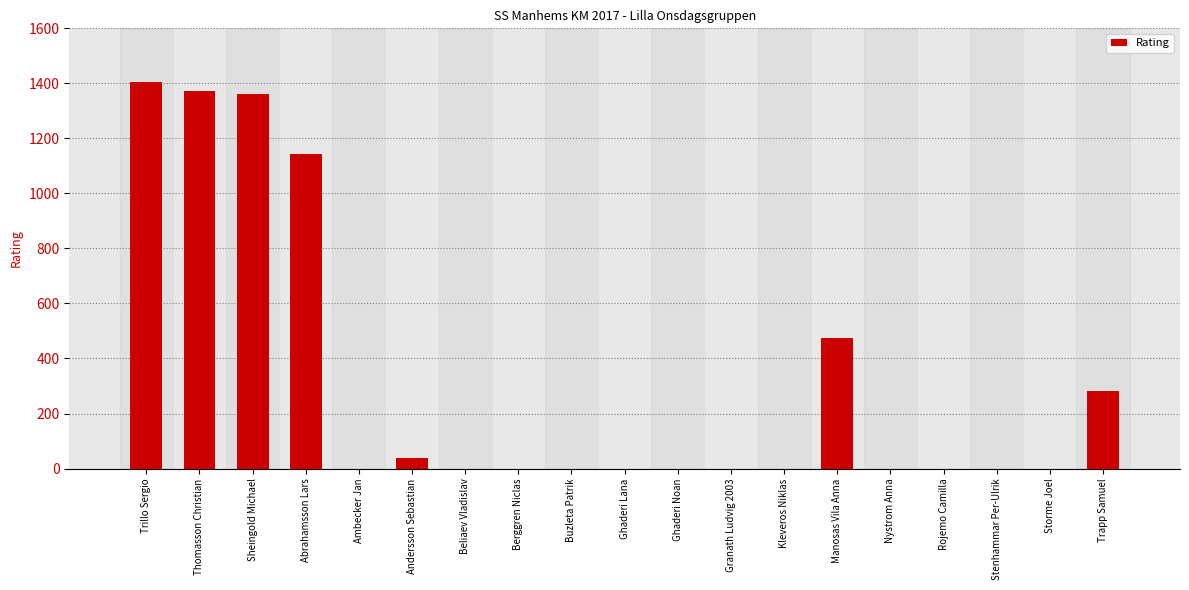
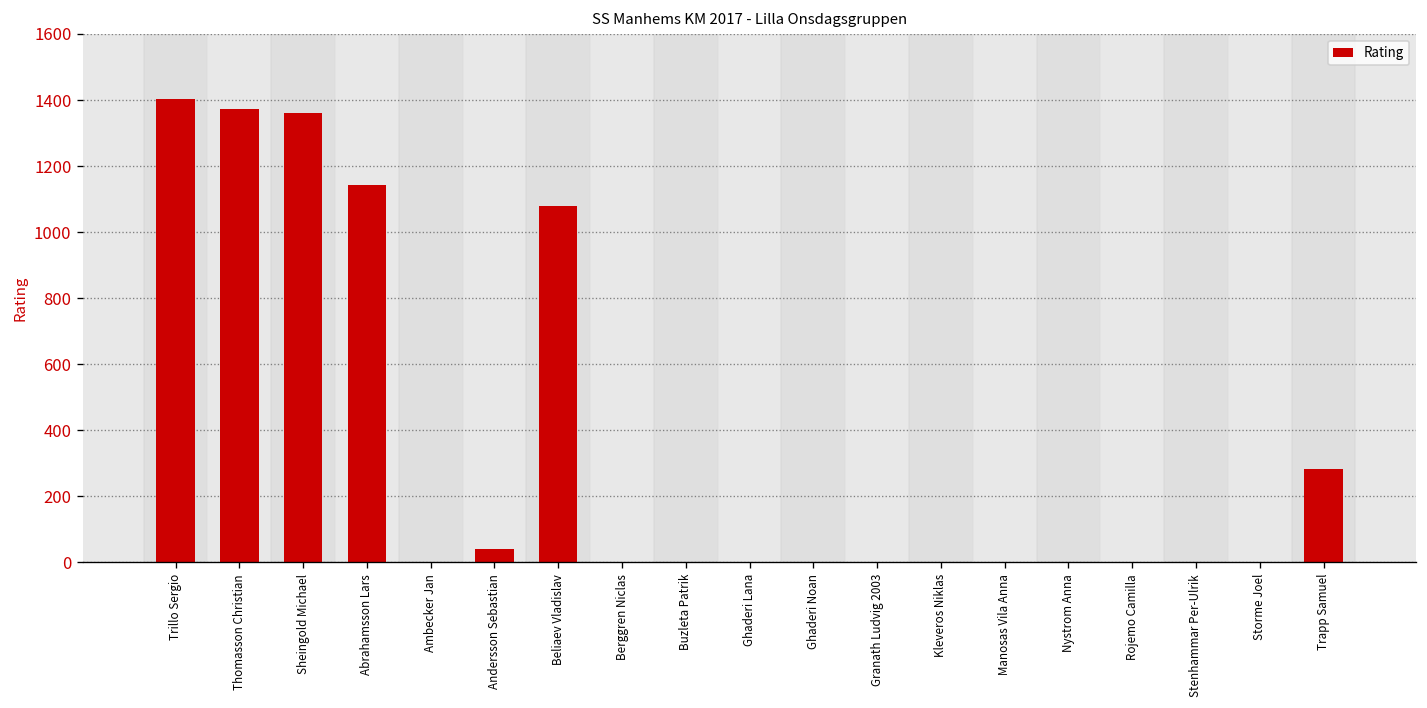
Beliaev Vladislav: 0 -> 1080
Manosas Vila Anna: 470 -> 0
